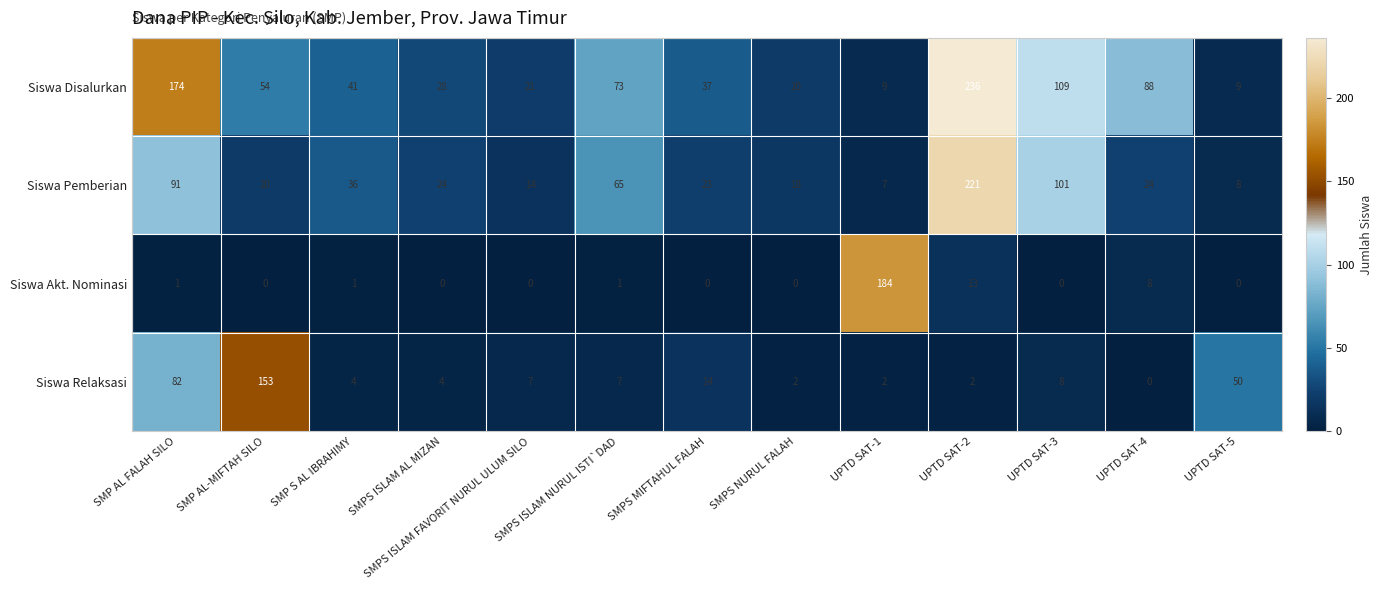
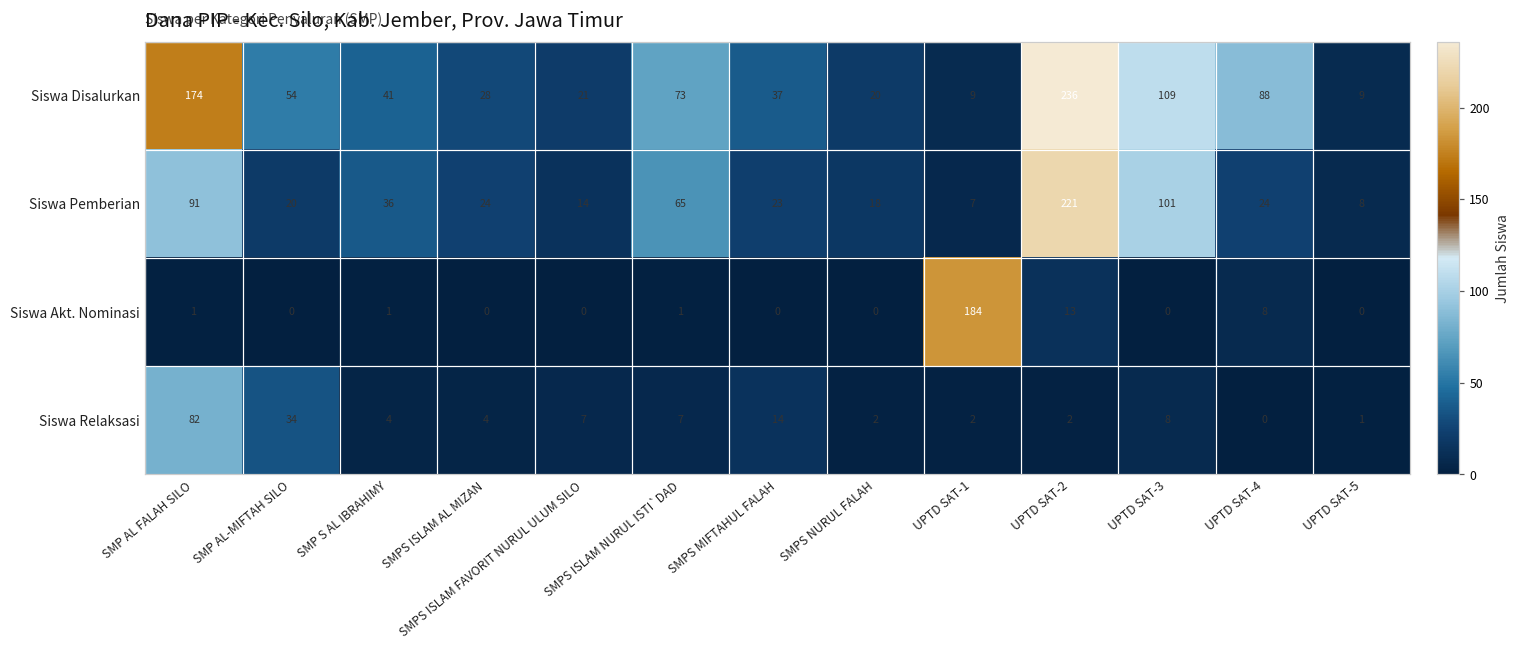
Siswa Relaksasi, SMP AL-MIFTAH SILO: 153 -> 34
Siswa Relaksasi, UPTD SAT-5: 50 -> 1
